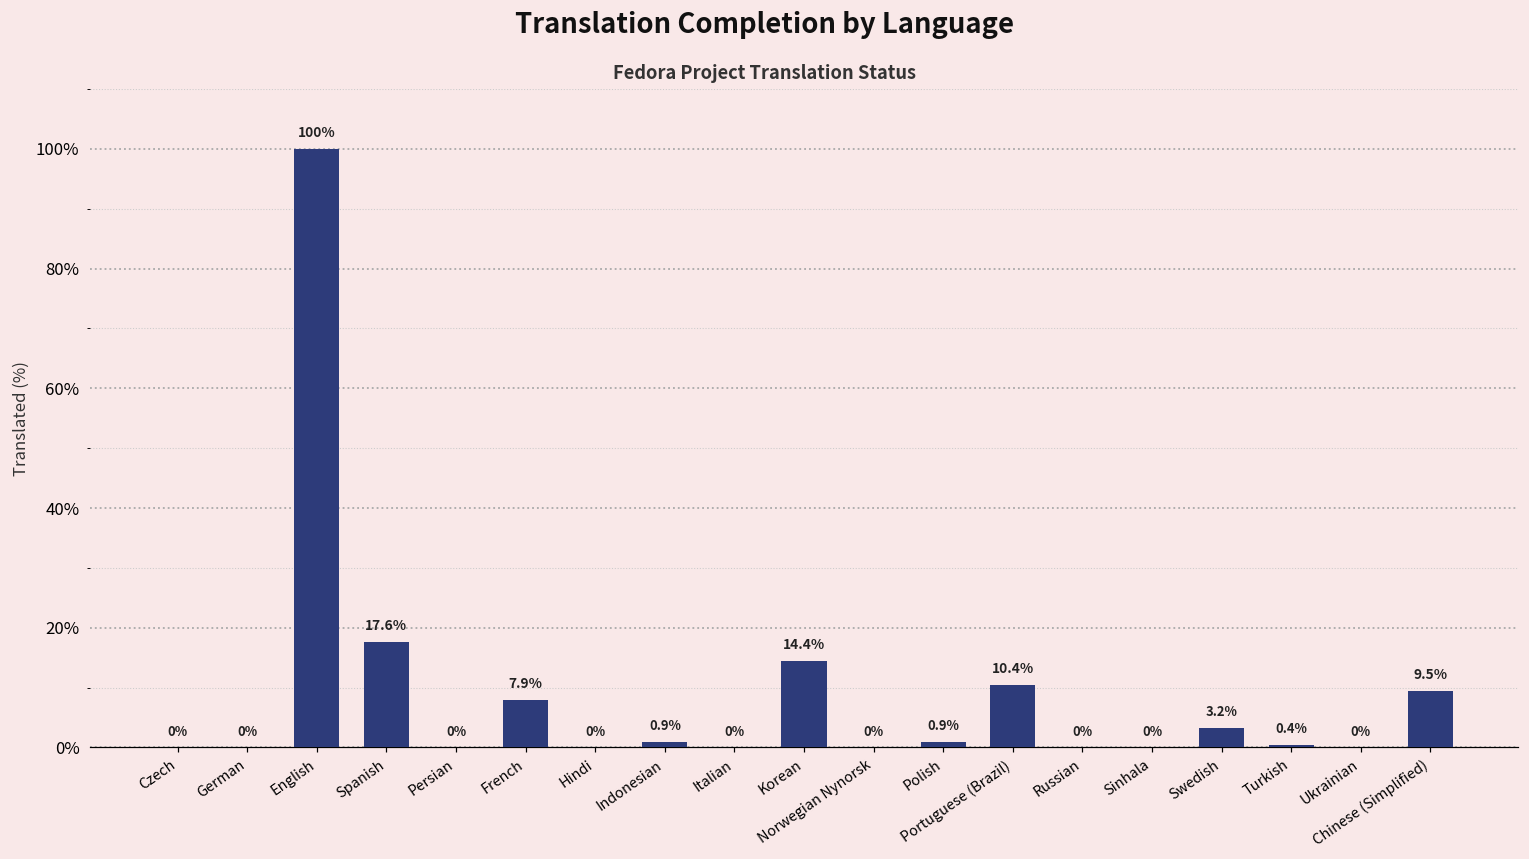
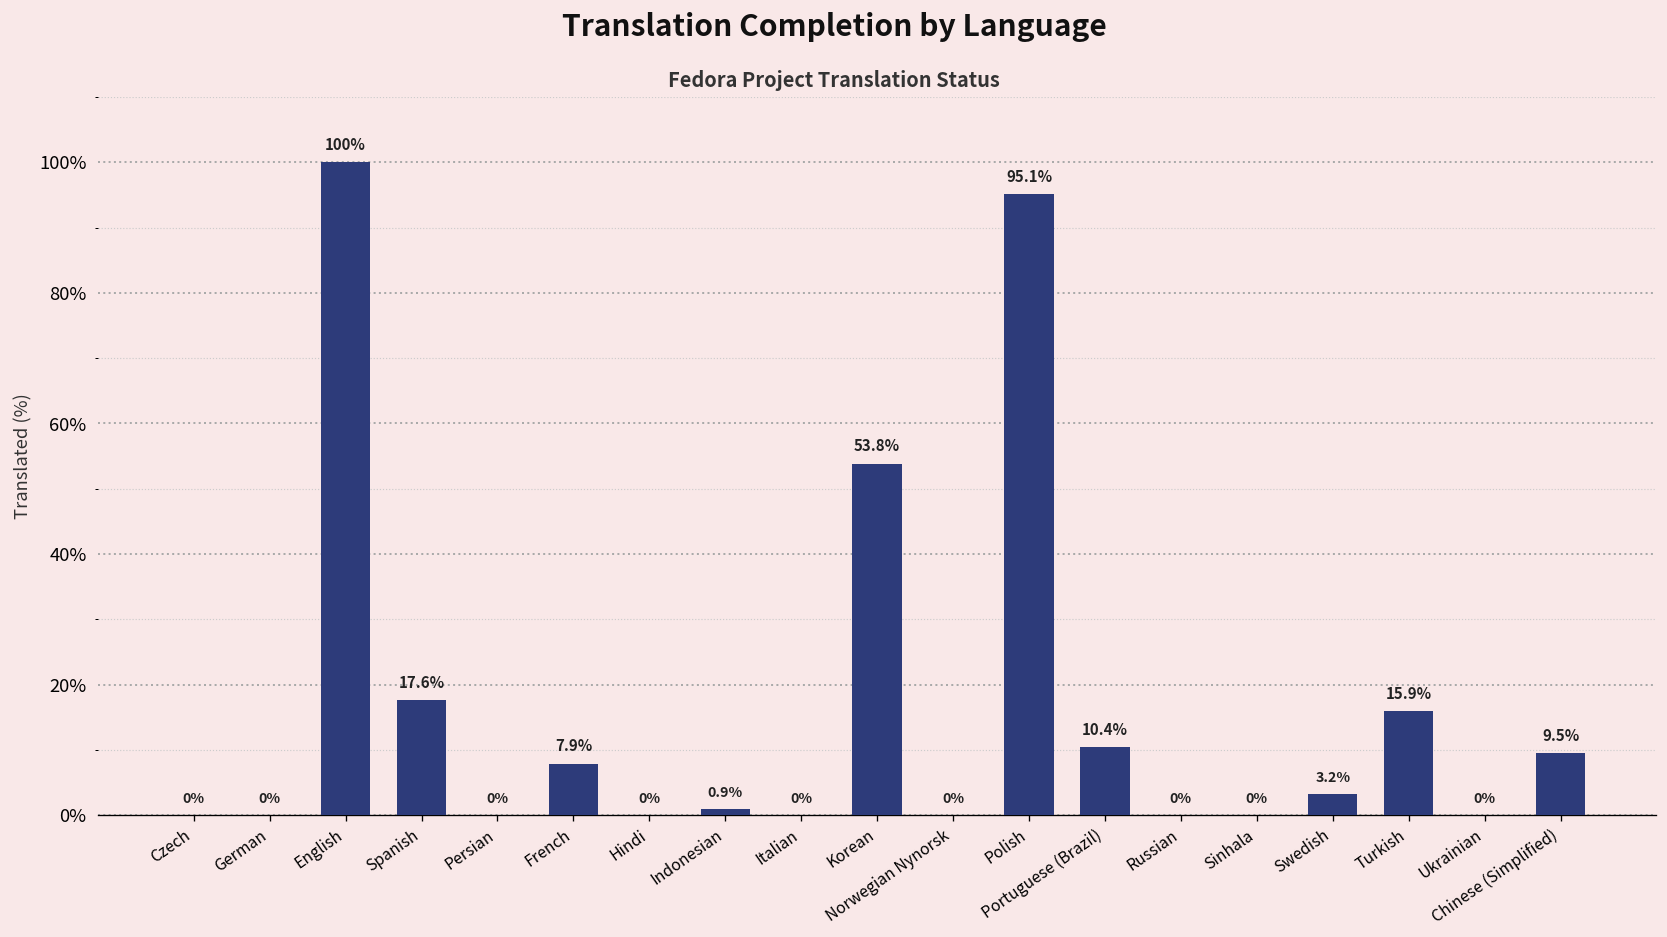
Korean: 14.4% -> 53.8%
Polish: 0.9% -> 95.1%
Turkish: 0.4% -> 15.9%
